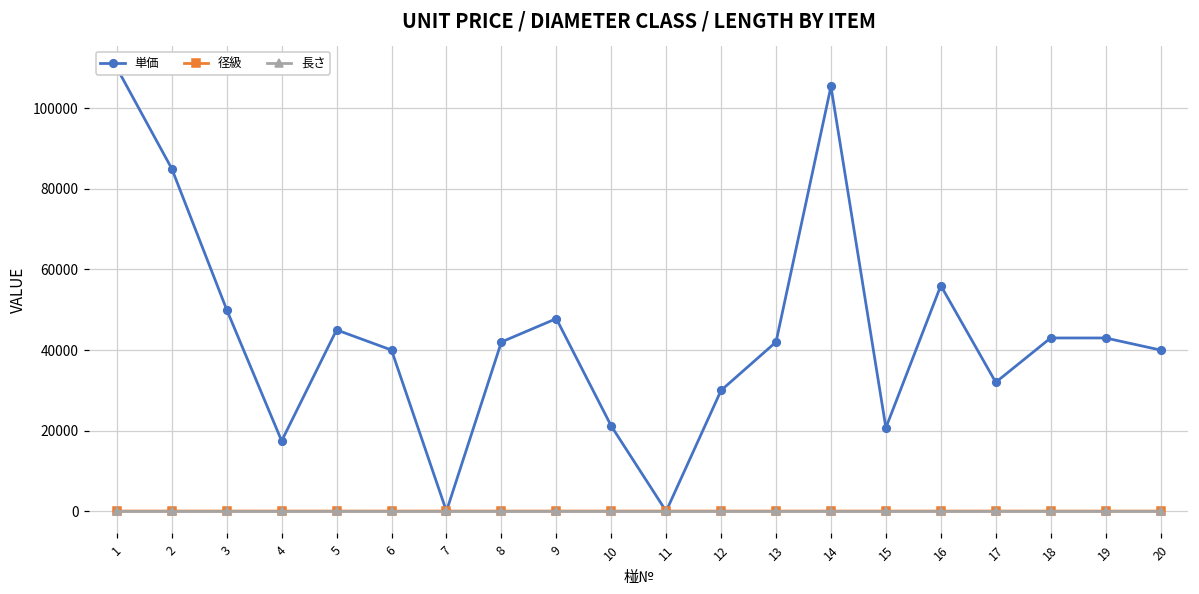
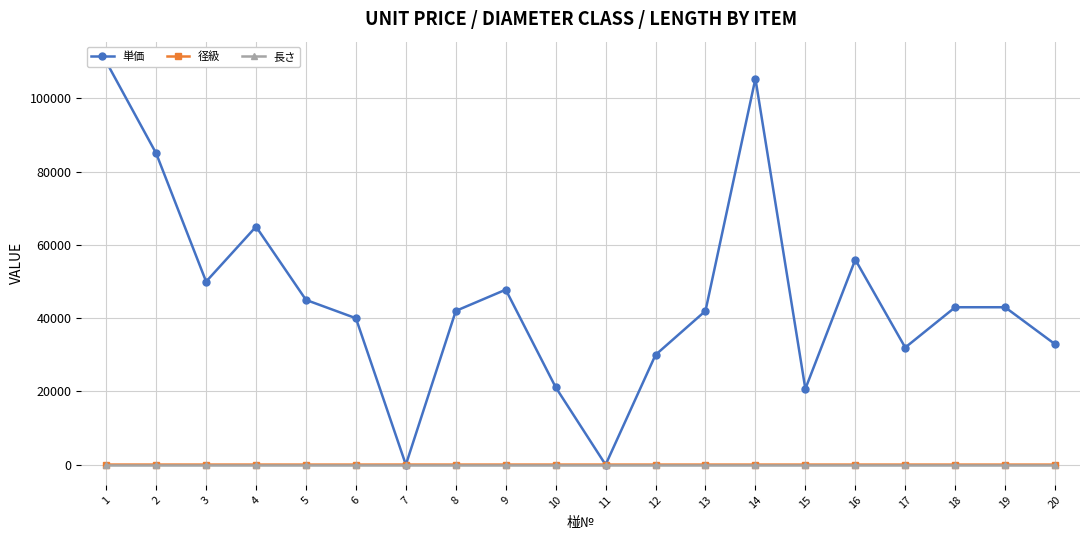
単価, 4: 17000 -> 65000
単価, 20: 40000 -> 33000
